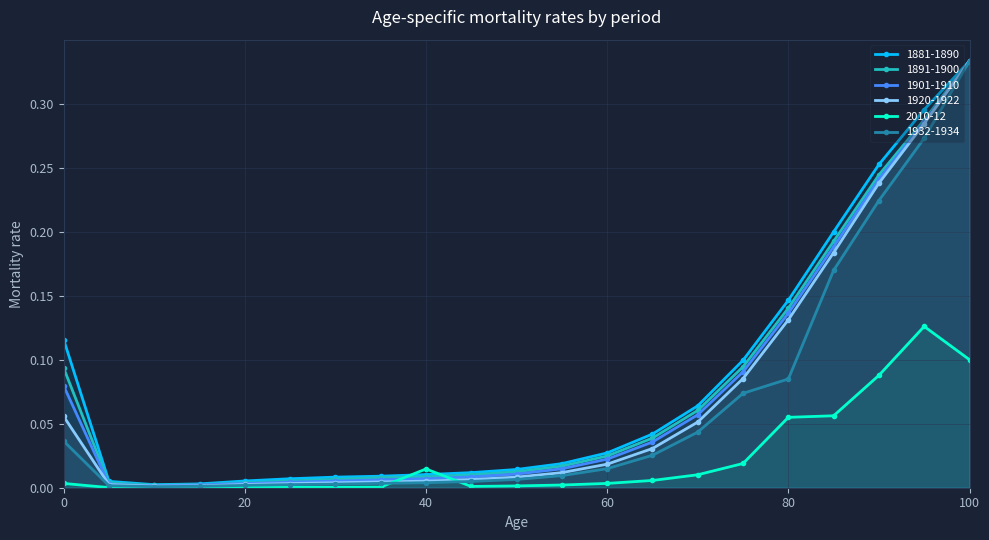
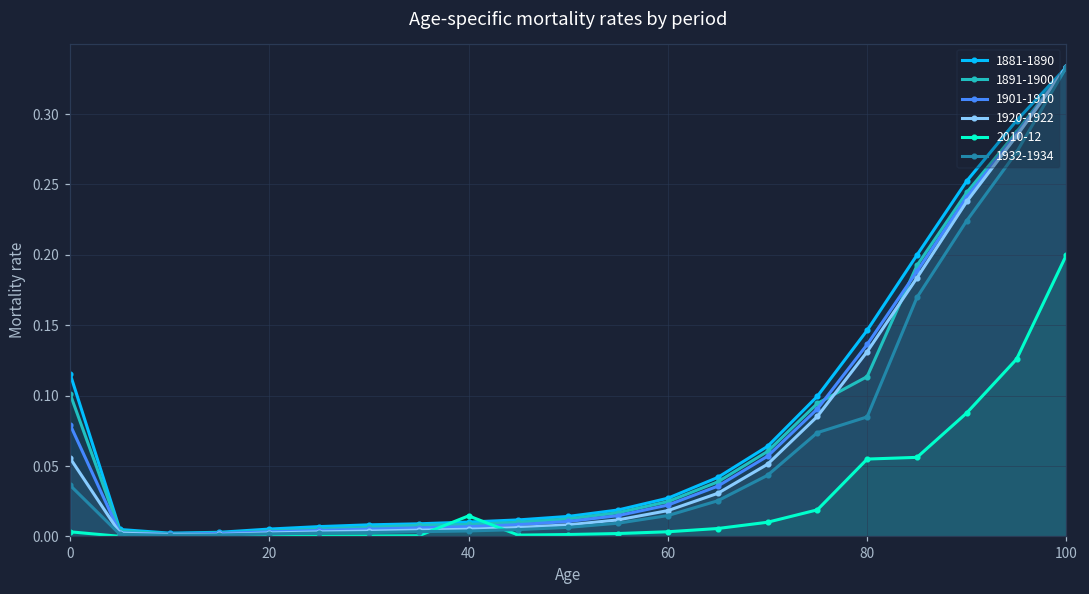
1891-1900, 0: 0.093 -> 0.101
1891-1900, 80: 0.140 -> 0.114
2010-12, 100: 0.1 -> 0.2
